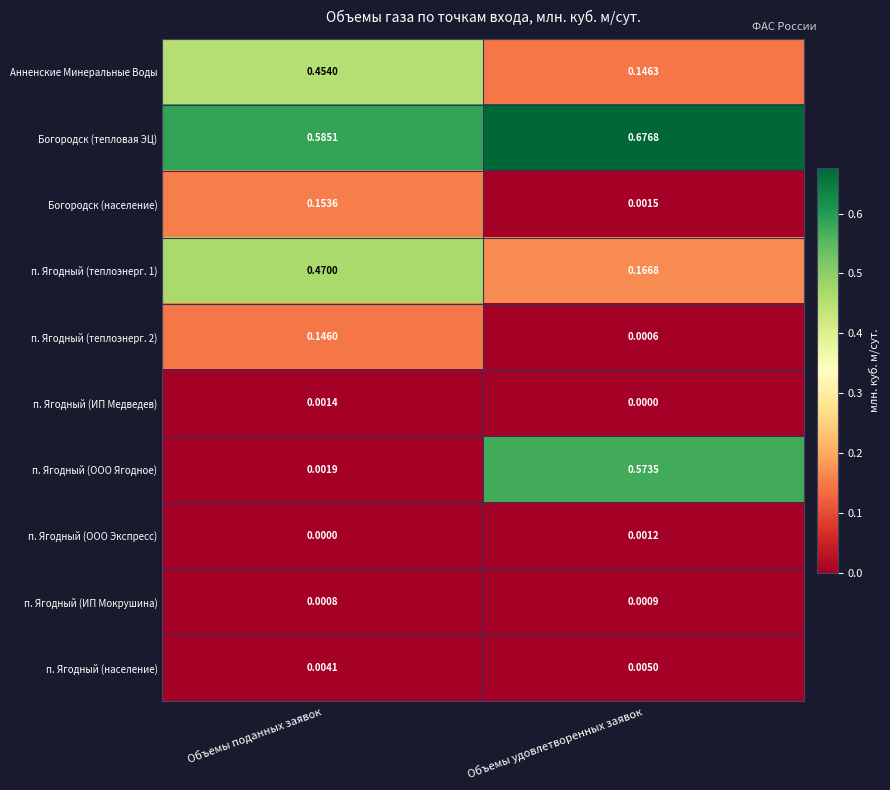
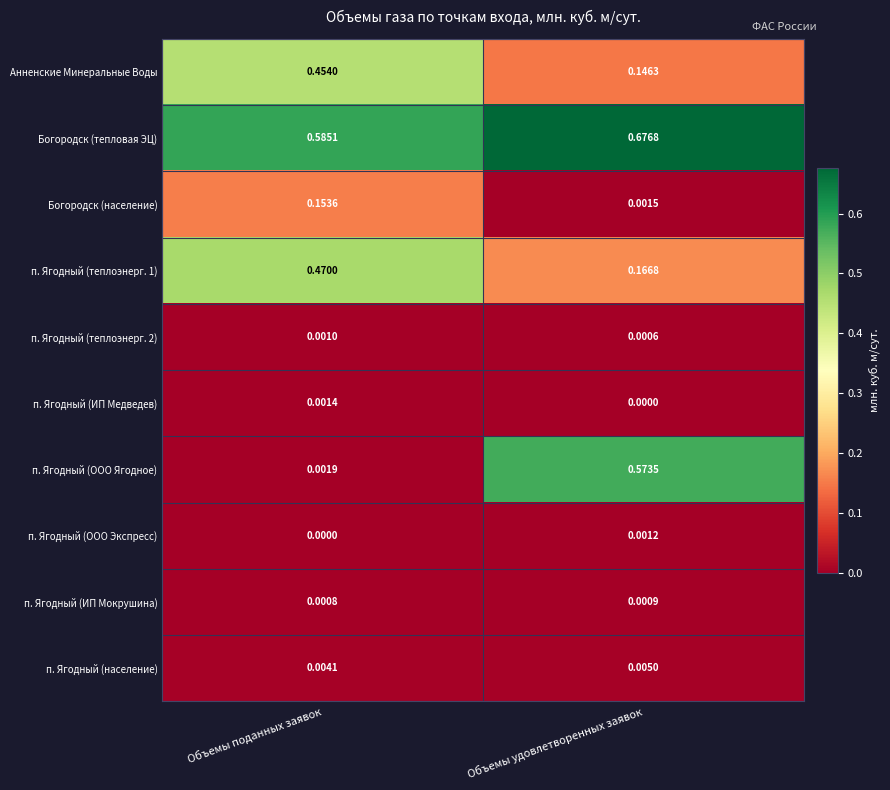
п. Ягодный (теплоэнерг. 2), Объемы поданных заявок: 0.1460 -> 0.0010
